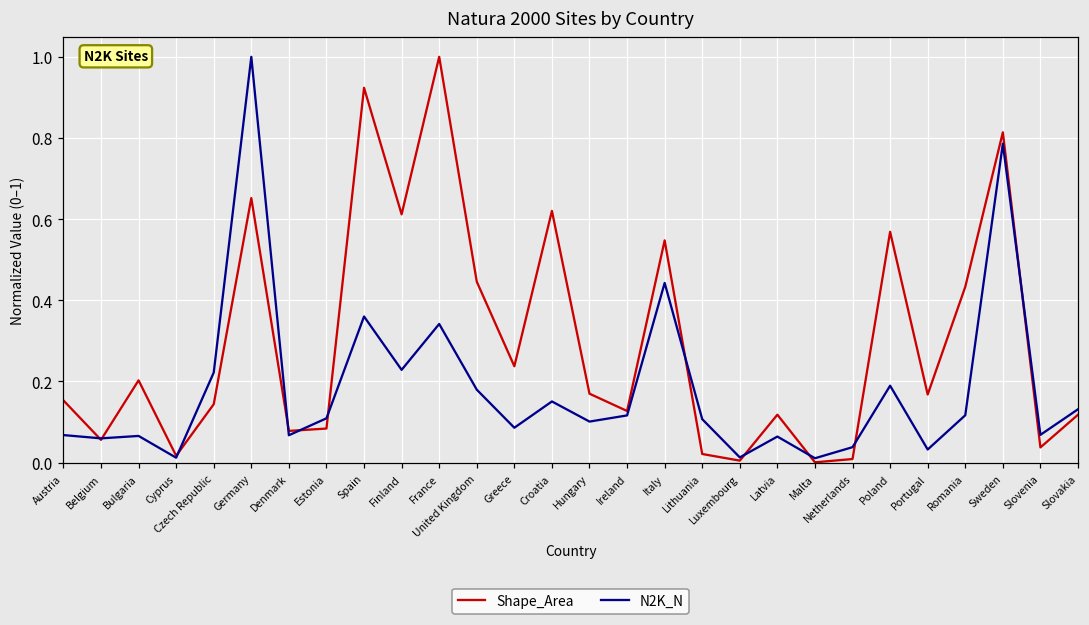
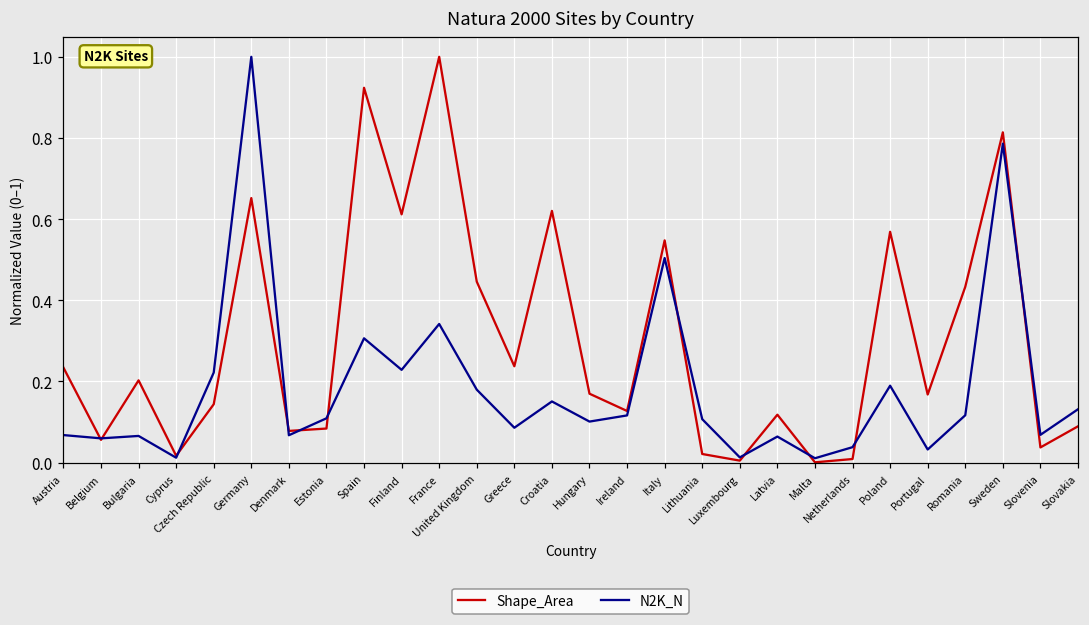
Shape_Area, Austria: 0.15 -> 0.23
N2K_N, Spain: 0.36 -> 0.31
N2K_N, Italy: 0.44 -> 0.50
Shape_Area, Slovakia: 0.12 -> 0.09
